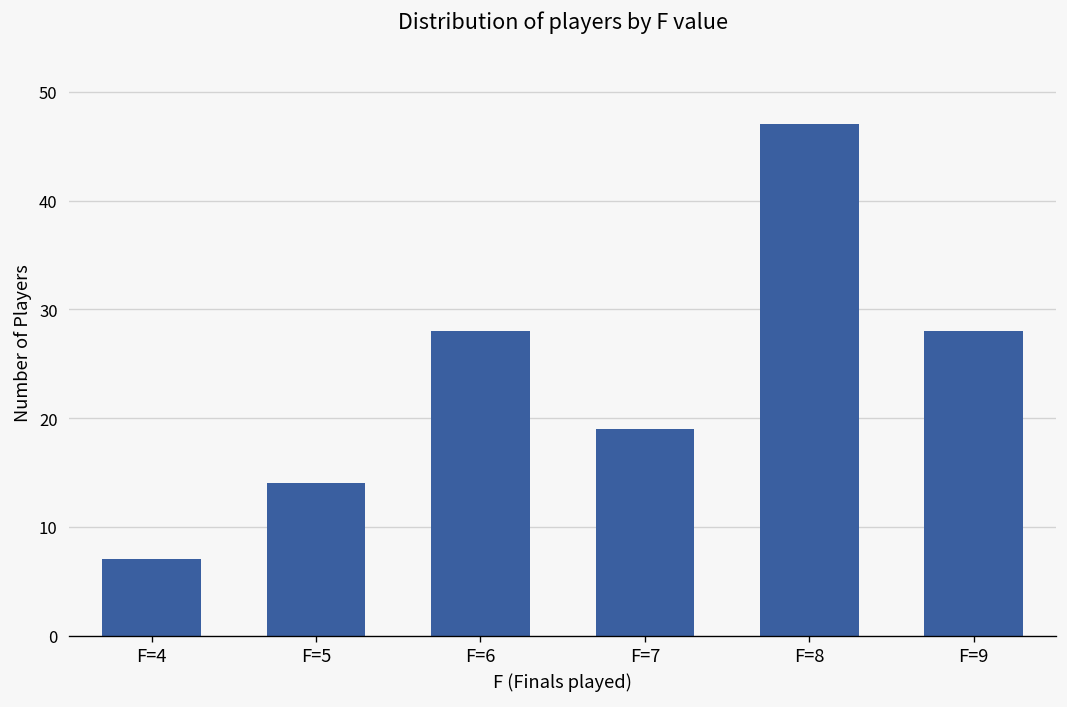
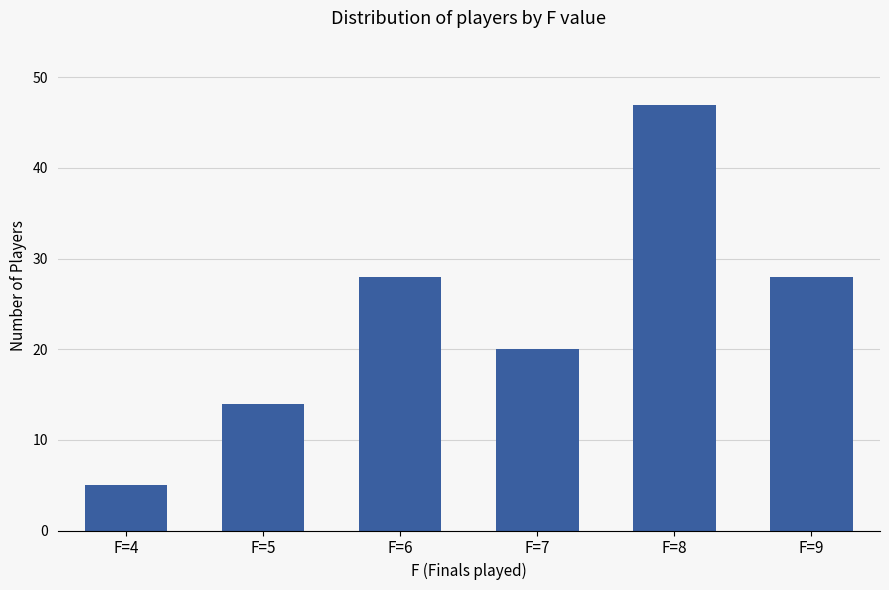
F=4: 7 -> 5
F=7: 19 -> 20
